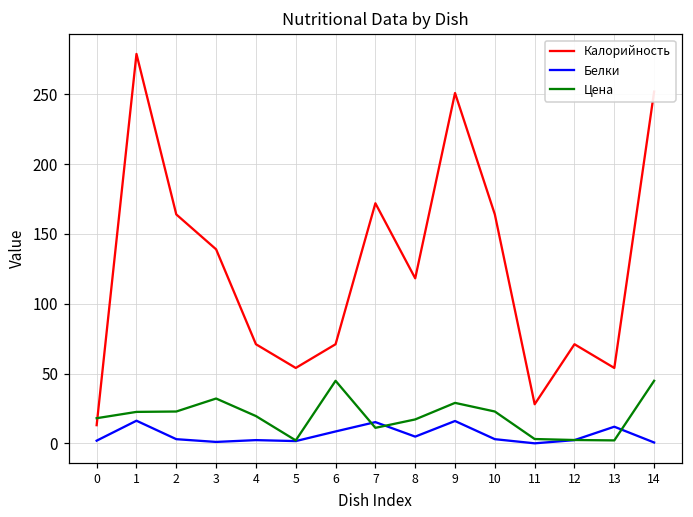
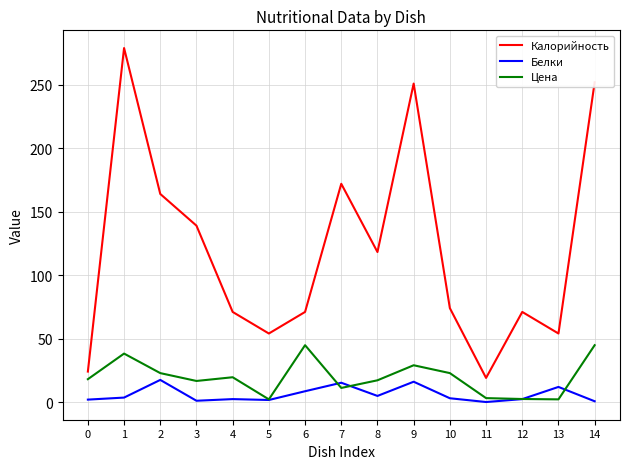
Калорийность, 0: 13 -> 24
Белки, 1: 16 -> 4
Цена, 1: 23 -> 38
Белки, 2: 3 -> 17
Цена, 3: 32 -> 17
Калорийность, 10: 164 -> 74
Калорийность, 11: 28 -> 19
